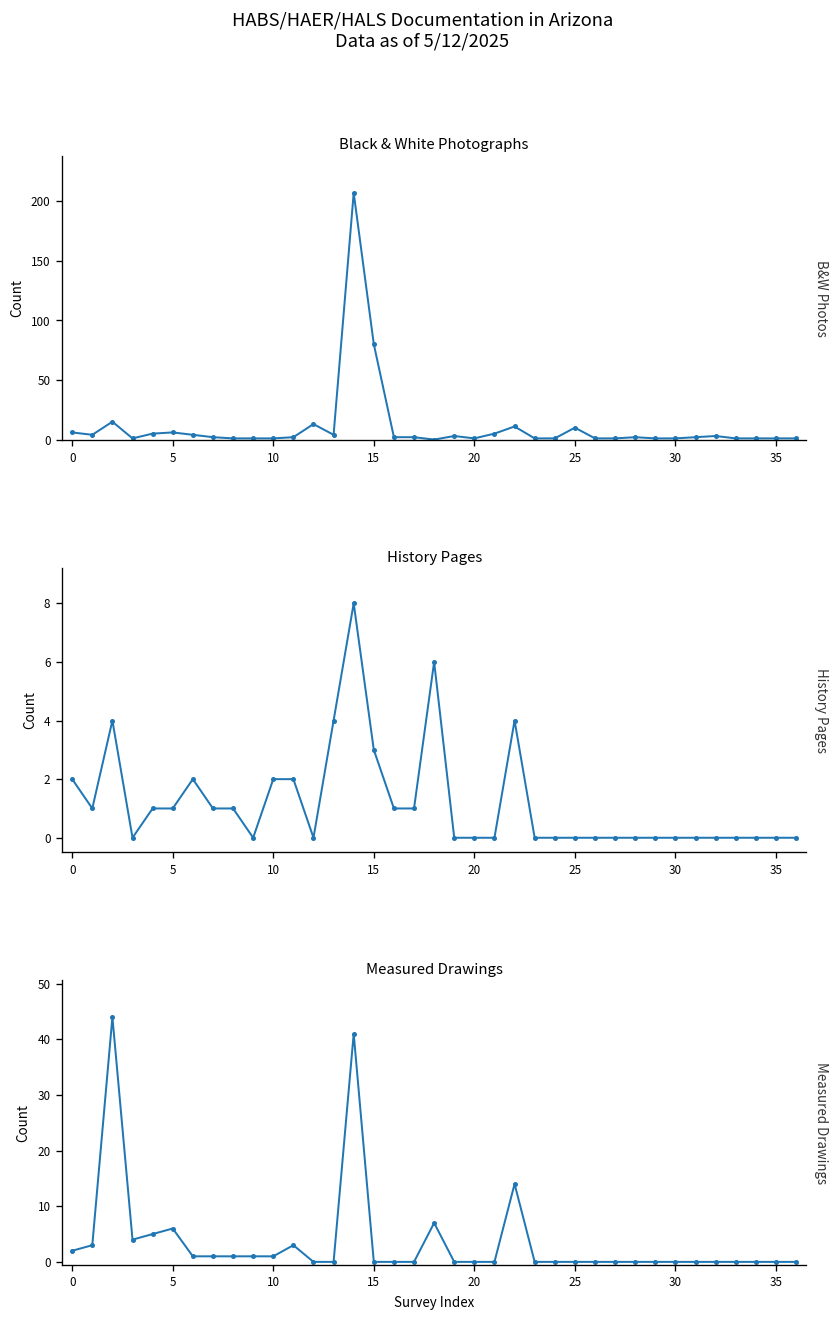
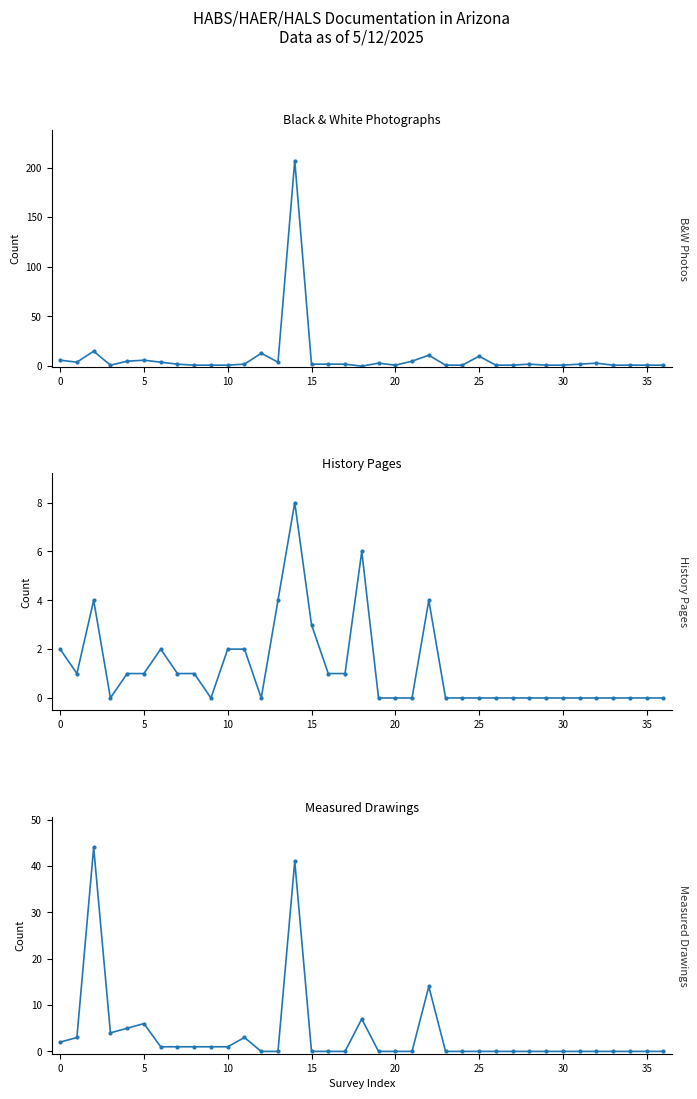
Black & White Photographs, 15: 80 -> 0
